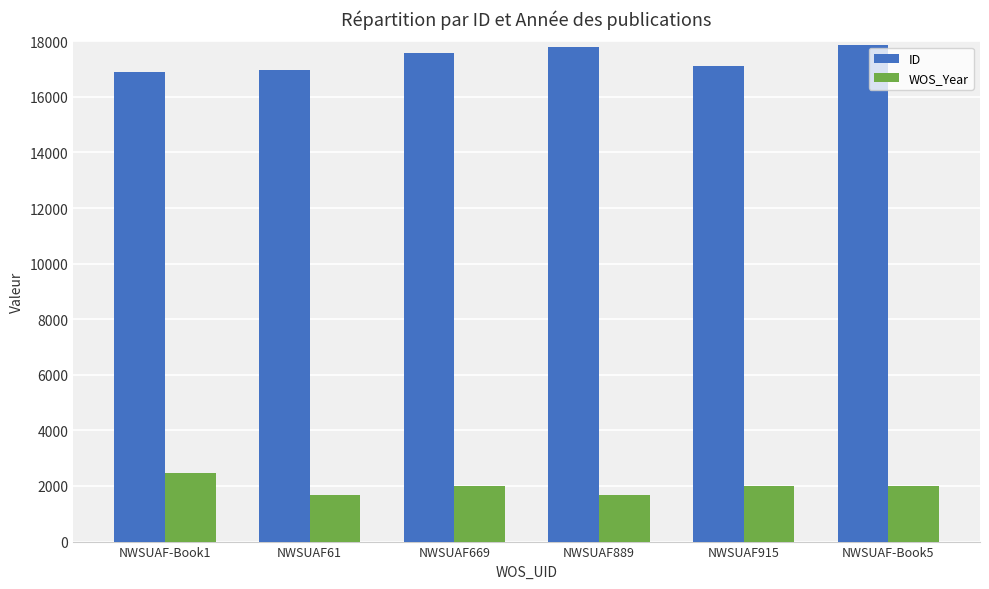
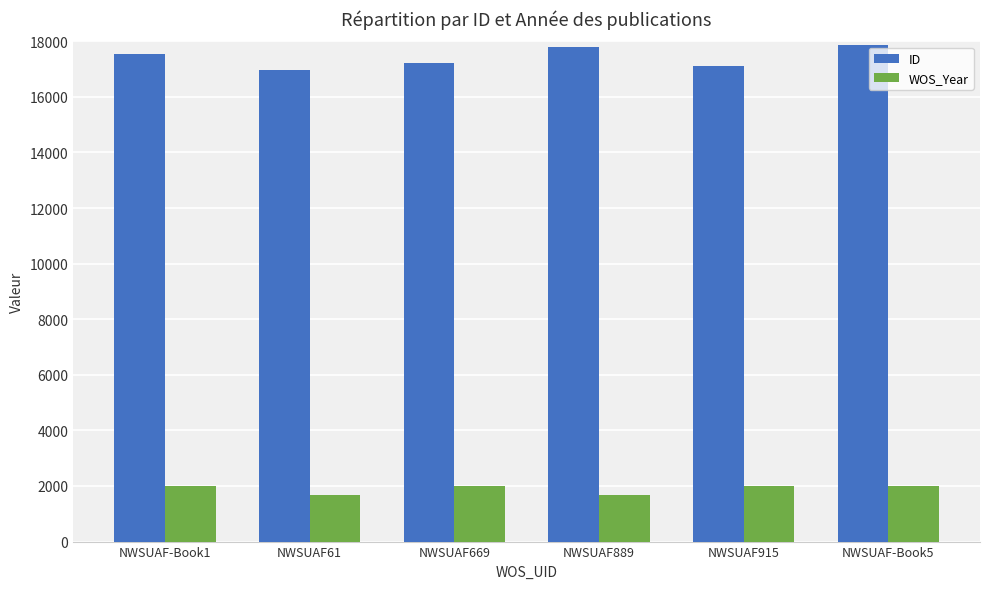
ID, NWSUAF-Book1: 16900 -> 17500
WOS_Year, NWSUAF-Book1: 2500 -> 2000
ID, NWSUAF669: 17600 -> 17200
